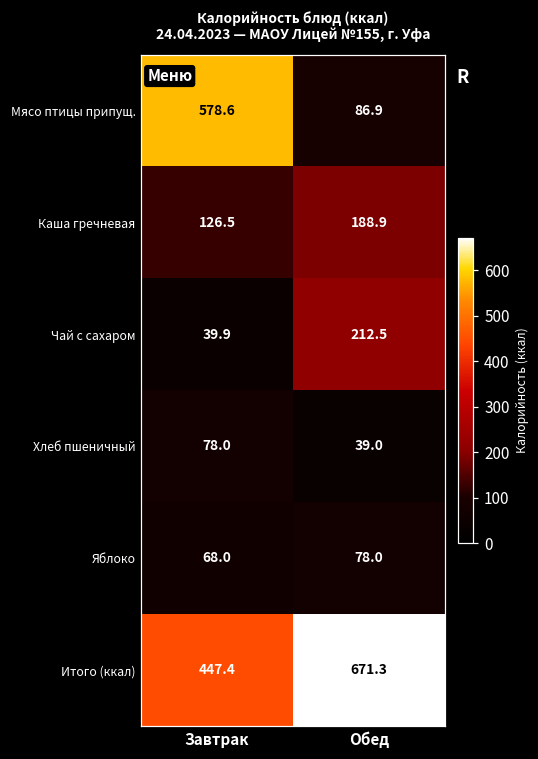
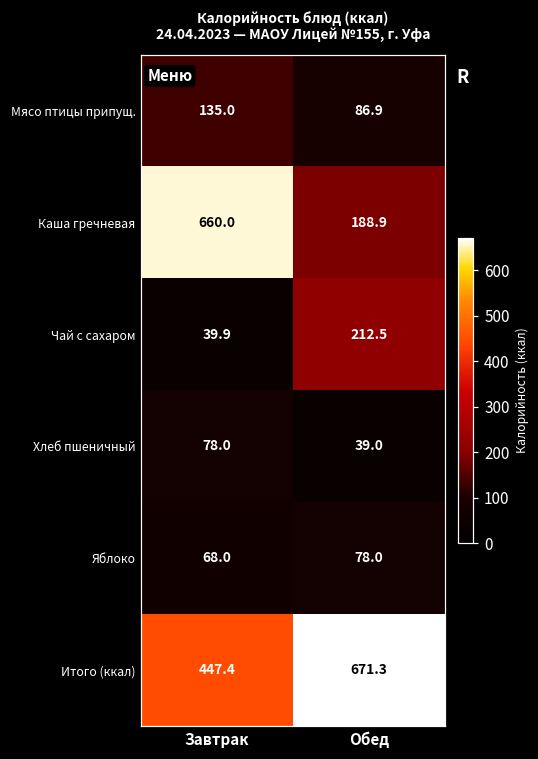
Мясо птицы припущ., Завтрак: 578.6 -> 135.0
Каша гречневая, Завтрак: 126.5 -> 660.0
